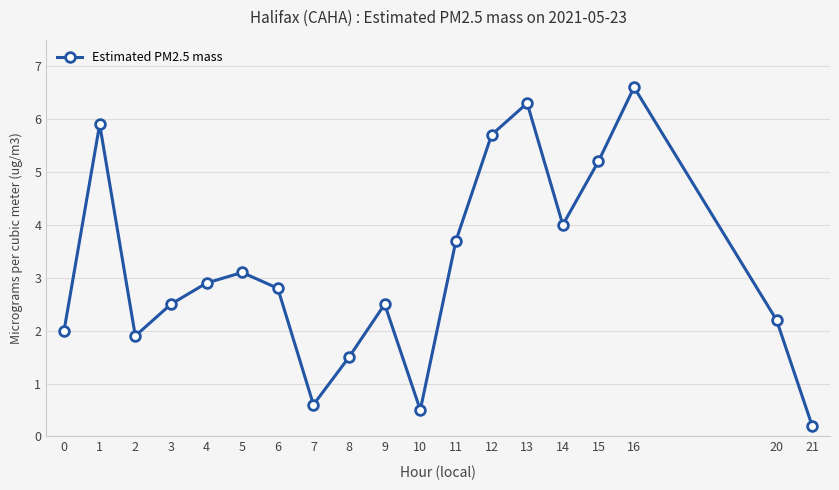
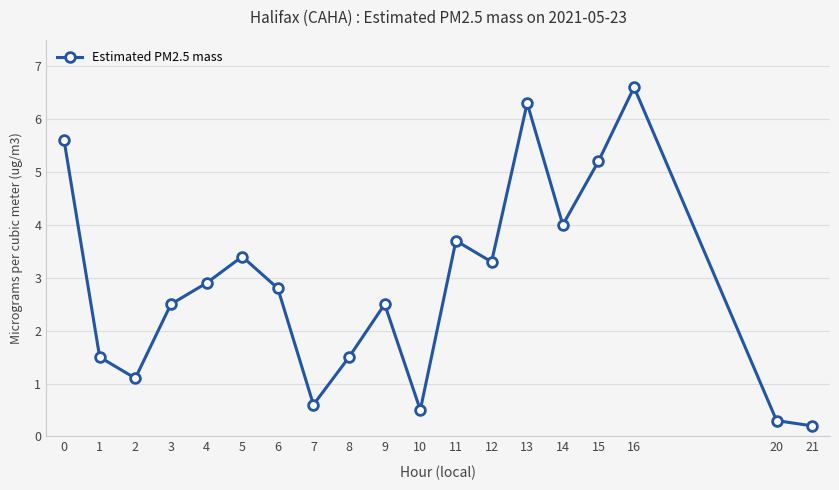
0: 2.0 -> 5.6
1: 5.9 -> 1.5
2: 1.9 -> 1.1
5: 3.1 -> 3.4
12: 5.7 -> 3.3
20: 2.2 -> 0.3
